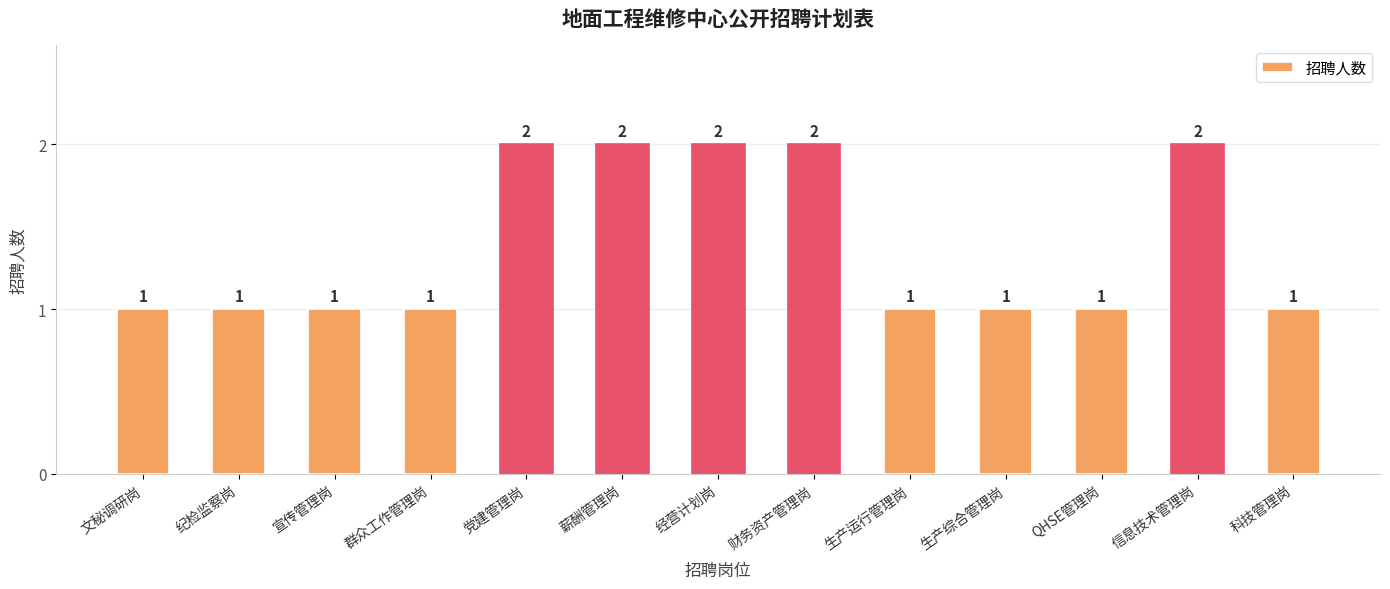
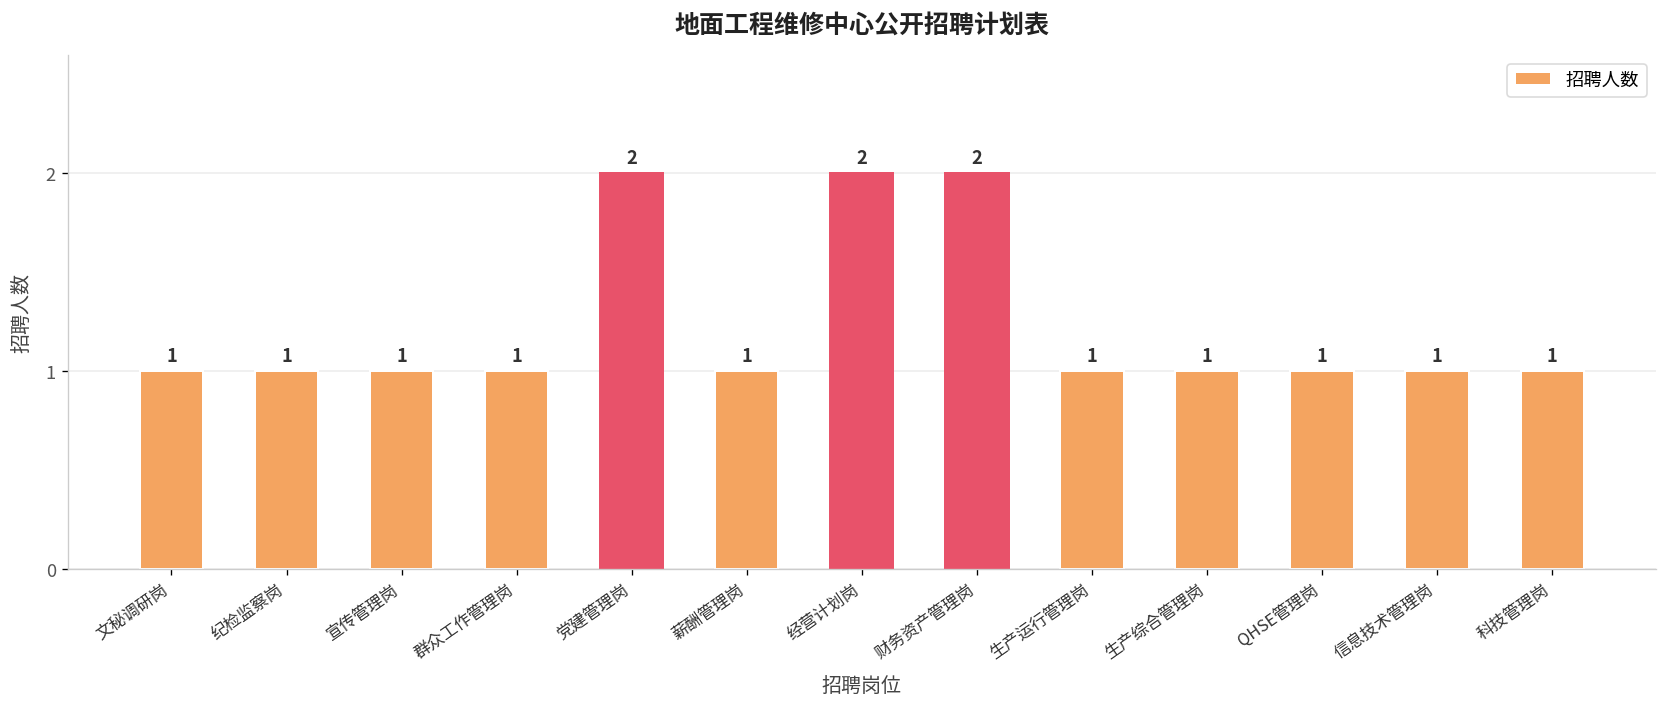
薪酬管理岗: 2 -> 1
信息技术管理岗: 2 -> 1
